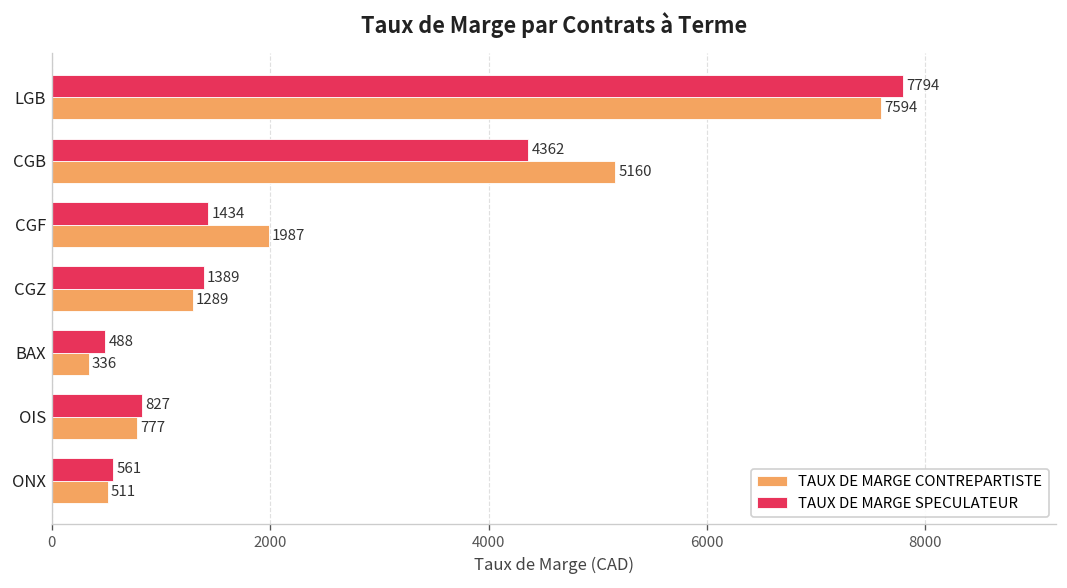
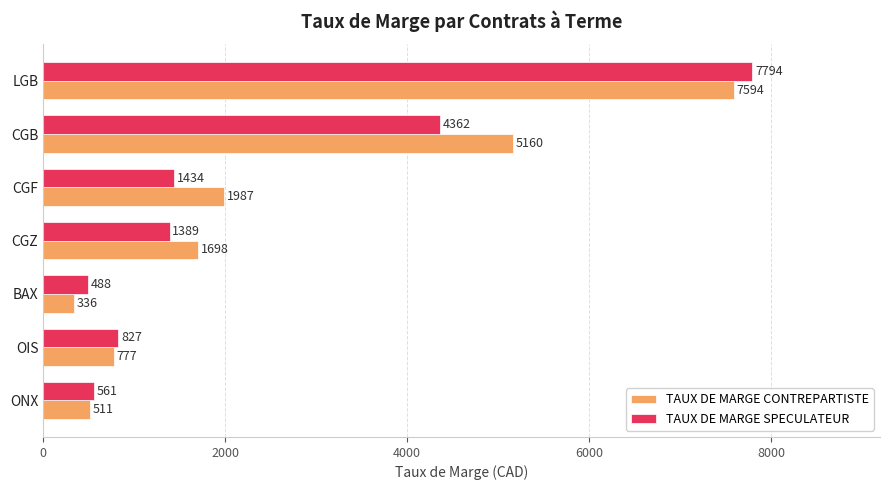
TAUX DE MARGE CONTREPARTISTE, CGZ: 1289 -> 1698
